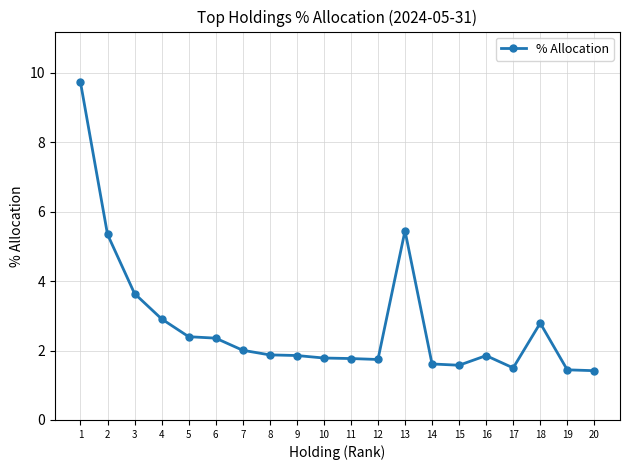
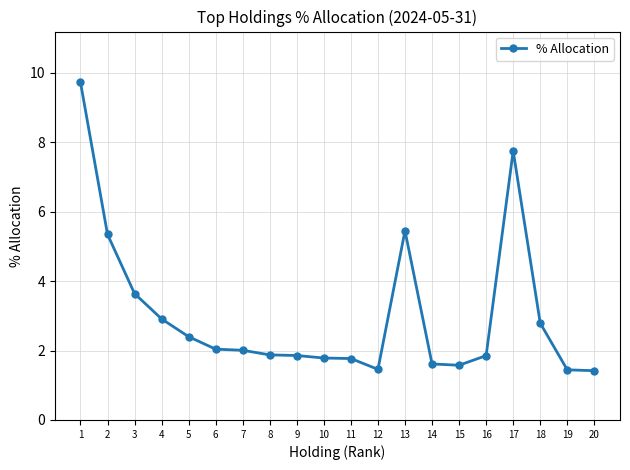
6: 2.4 -> 2.0
12: 1.7 -> 1.5
17: 1.5 -> 7.7
